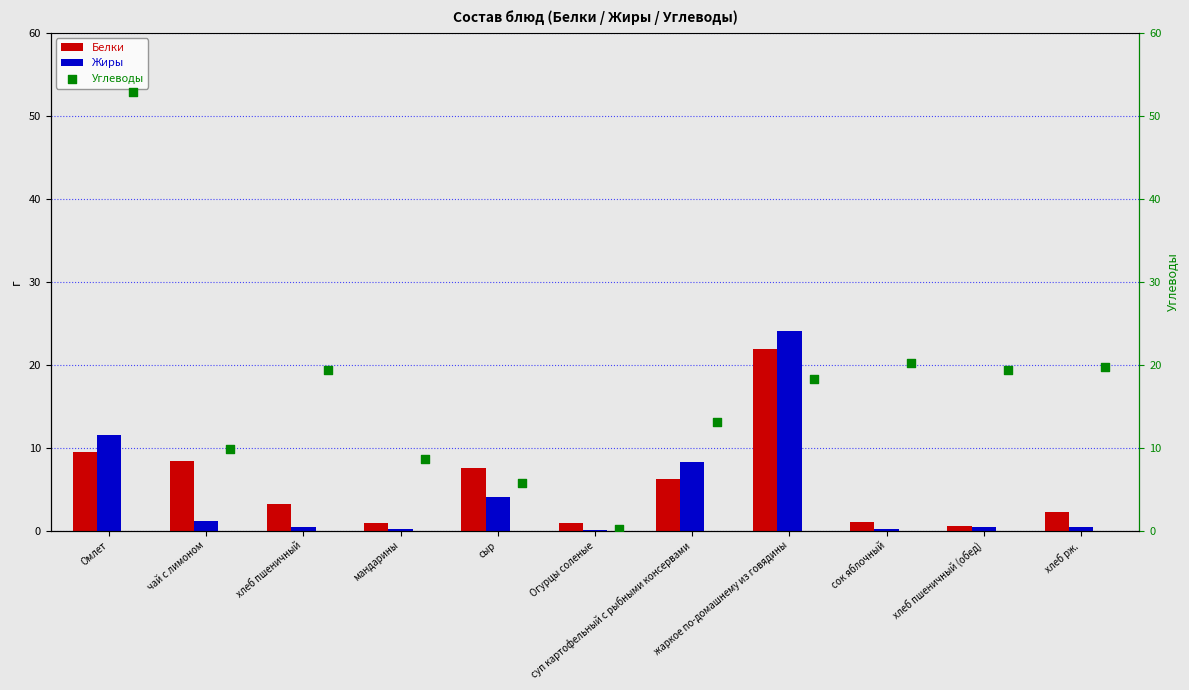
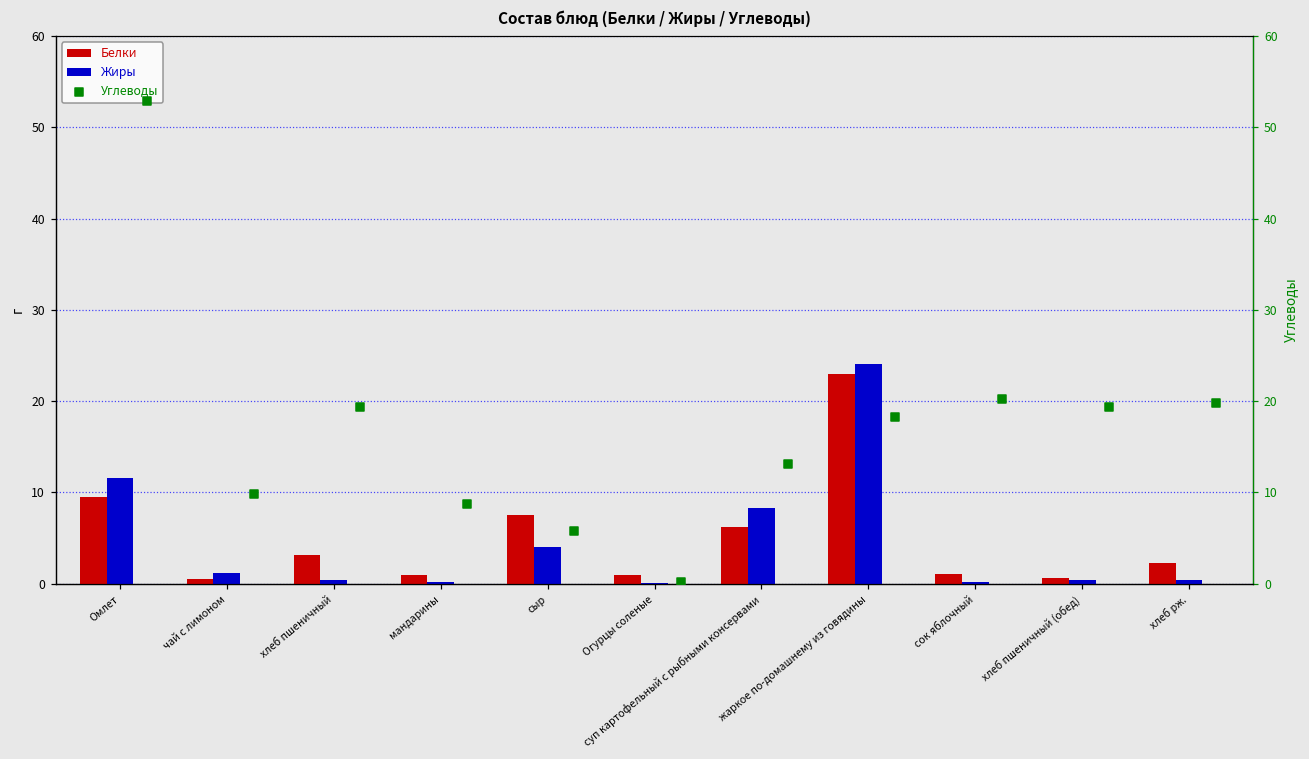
Белки, чай с лимоном: 8 -> 1
Белки, жаркое по-домашнему из говядины: 22 -> 23
